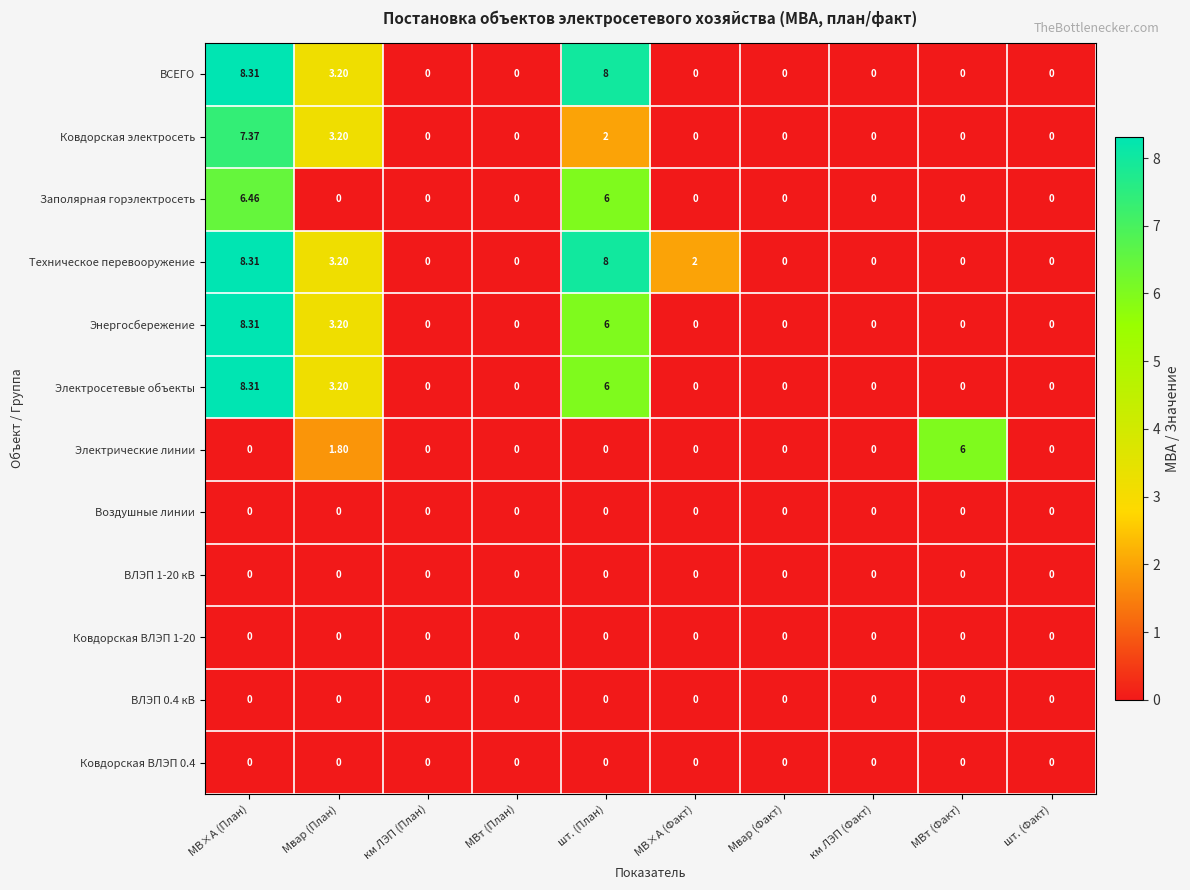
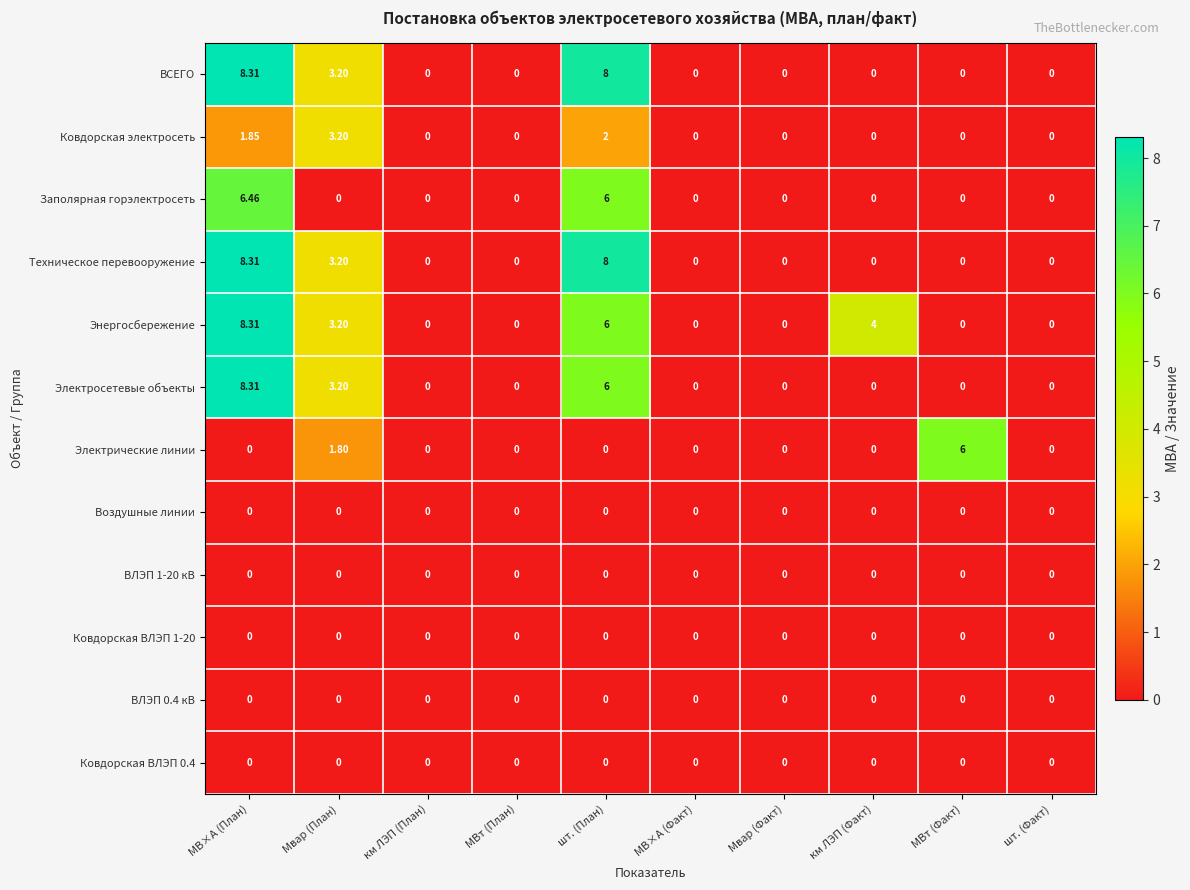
Ковдорская электросеть, МВ×А (План): 7.37 -> 1.85
Техническое перевооружение, МВ×А (Факт): 2 -> 0
Энергосбережение, км ЛЭП (Факт): 0 -> 4
